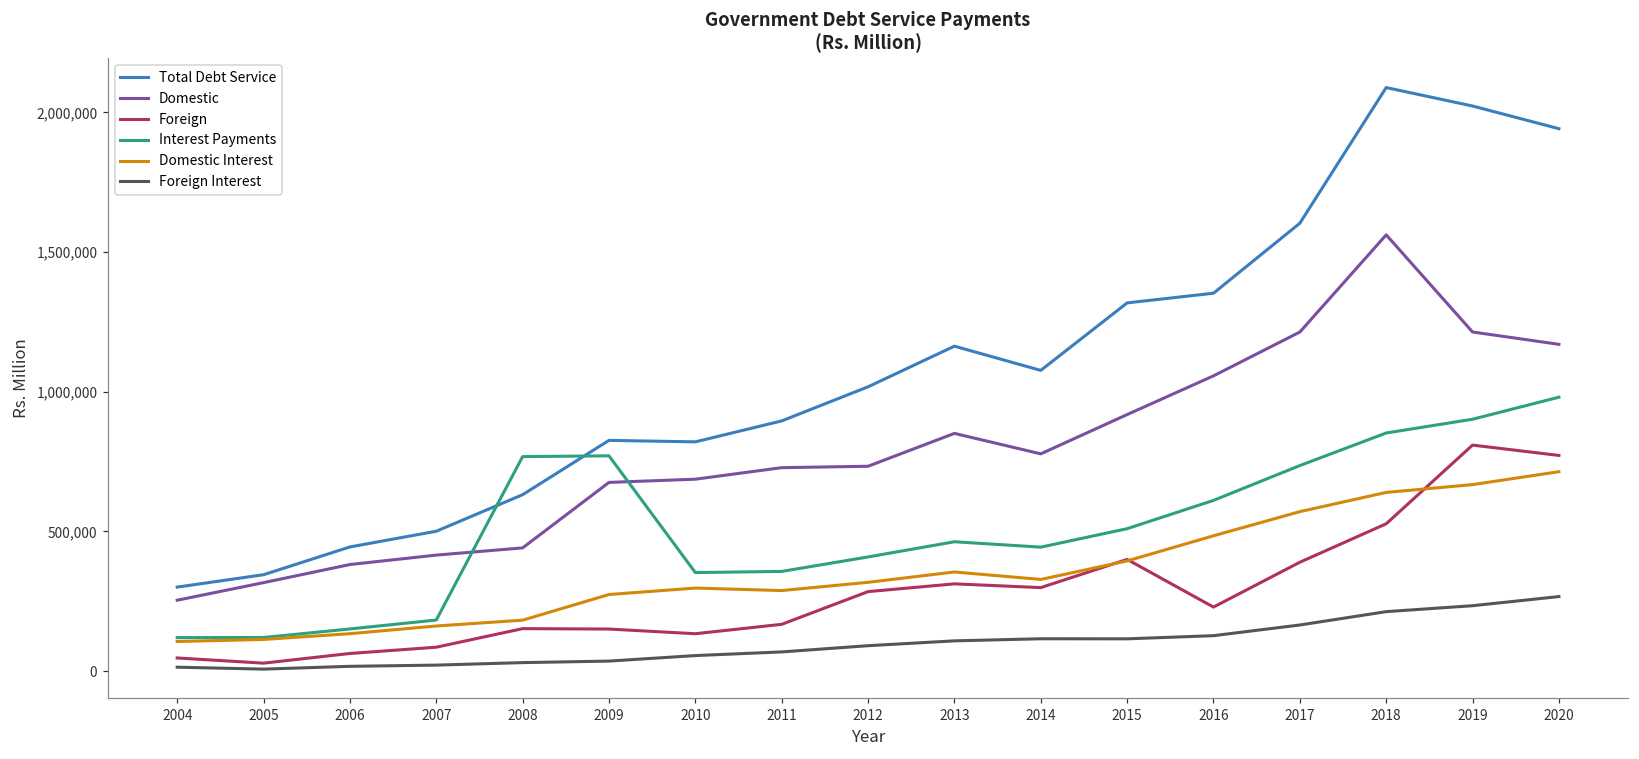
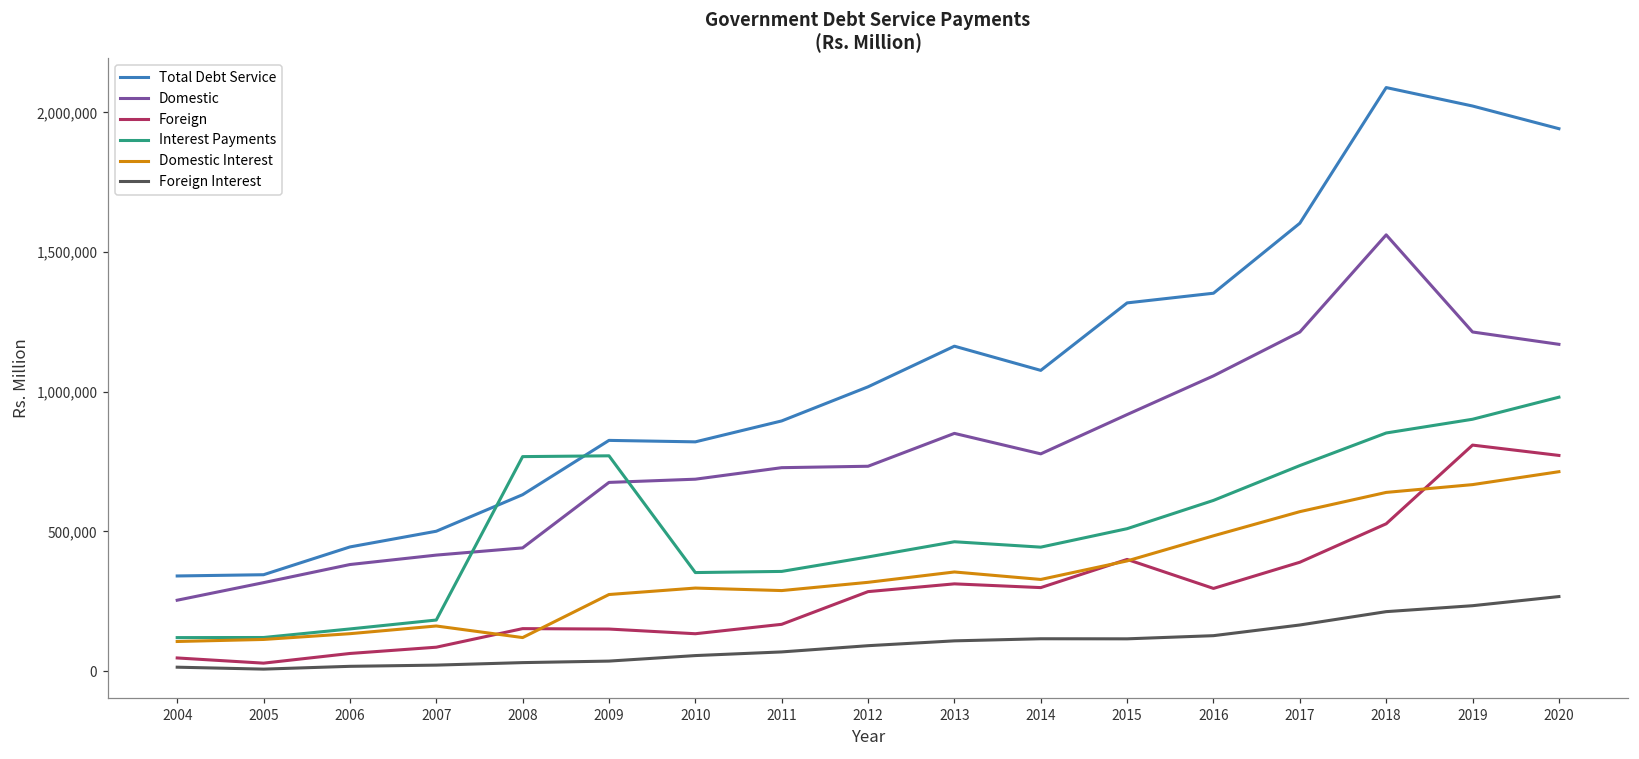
Total Debt Service, 2004: 300,000 -> 340,000
Domestic Interest, 2008: 180,000 -> 120,000
Foreign, 2016: 230,000 -> 300,000
